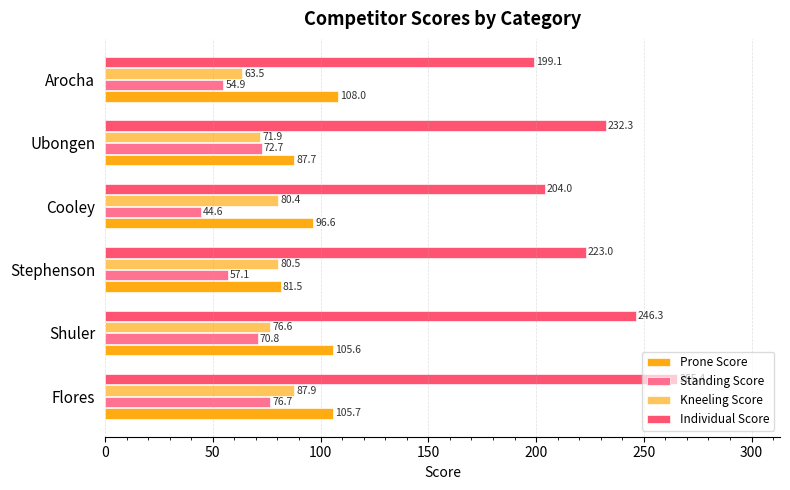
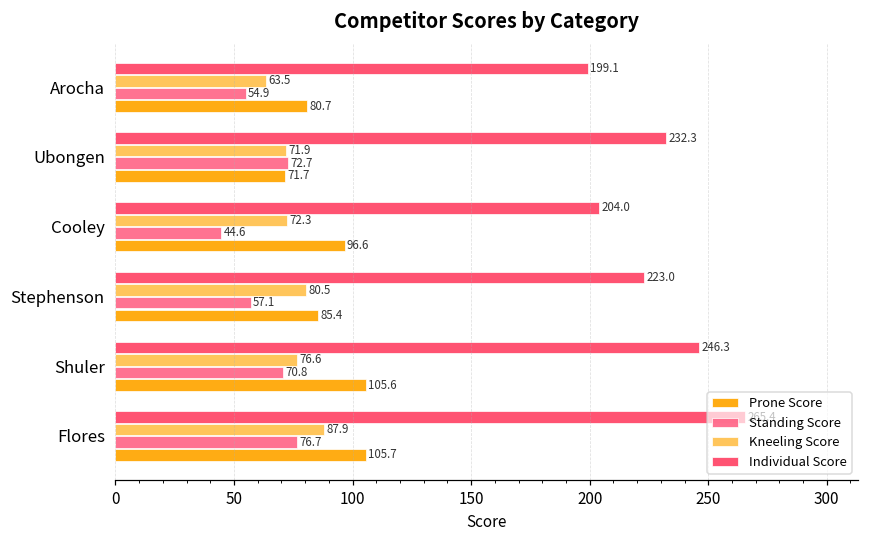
Prone Score, Arocha: 108.0 -> 80.7
Prone Score, Ubongen: 87.7 -> 71.7
Kneeling Score, Cooley: 80.4 -> 72.3
Prone Score, Stephenson: 81.5 -> 85.4
